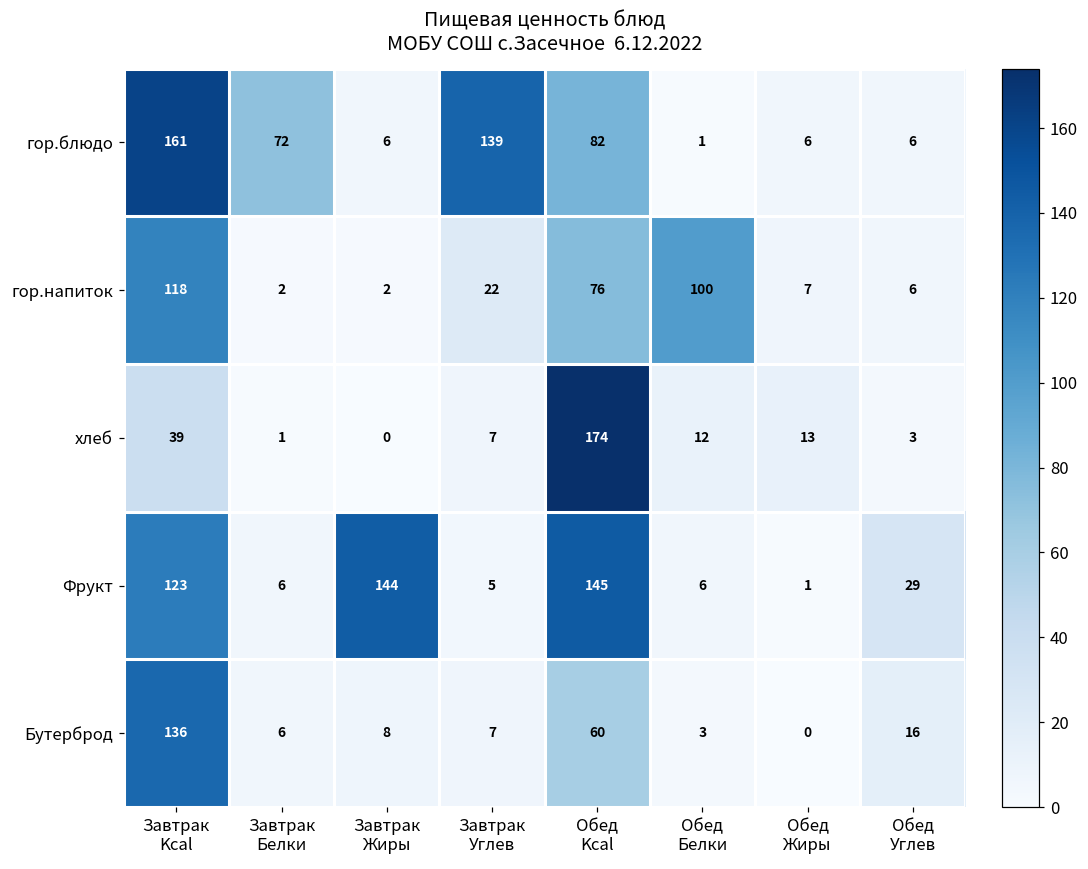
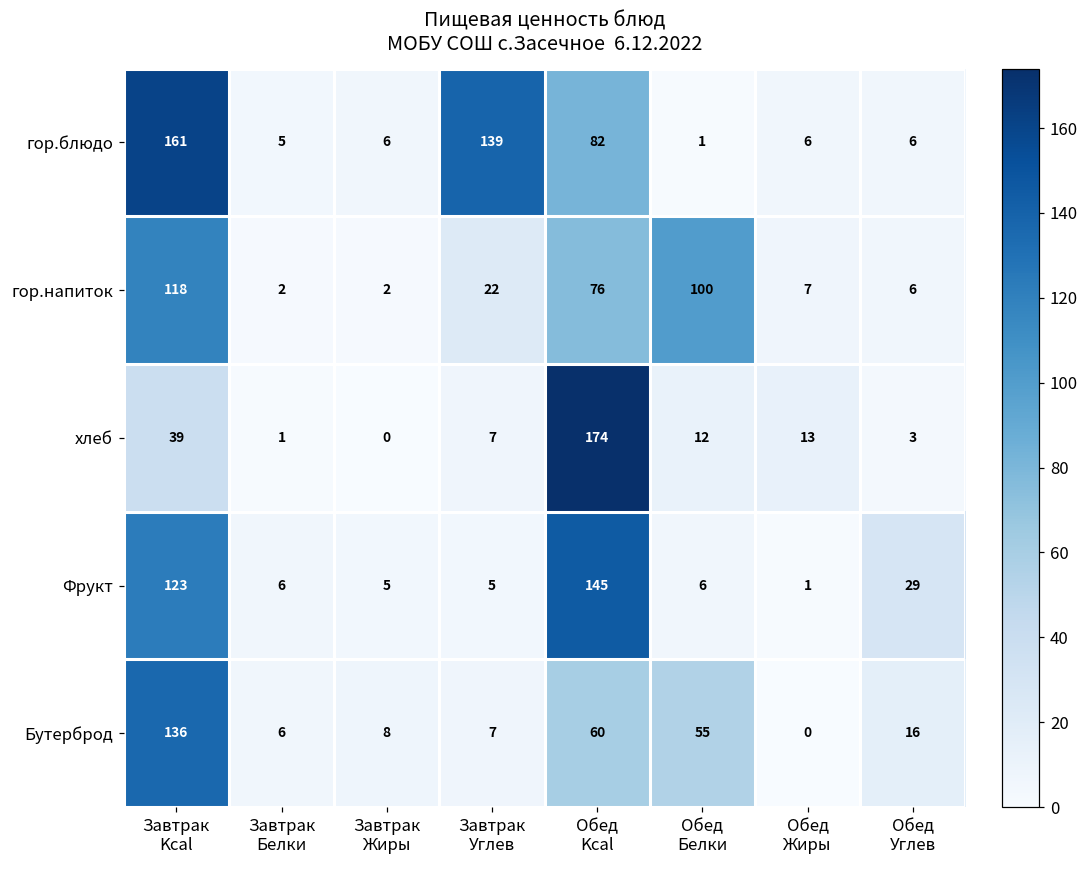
гор.блюдо, Завтрак Белки: 72 -> 5
Фрукт, Завтрак Жиры: 144 -> 5
Бутерброд, Обед Белки: 3 -> 55
